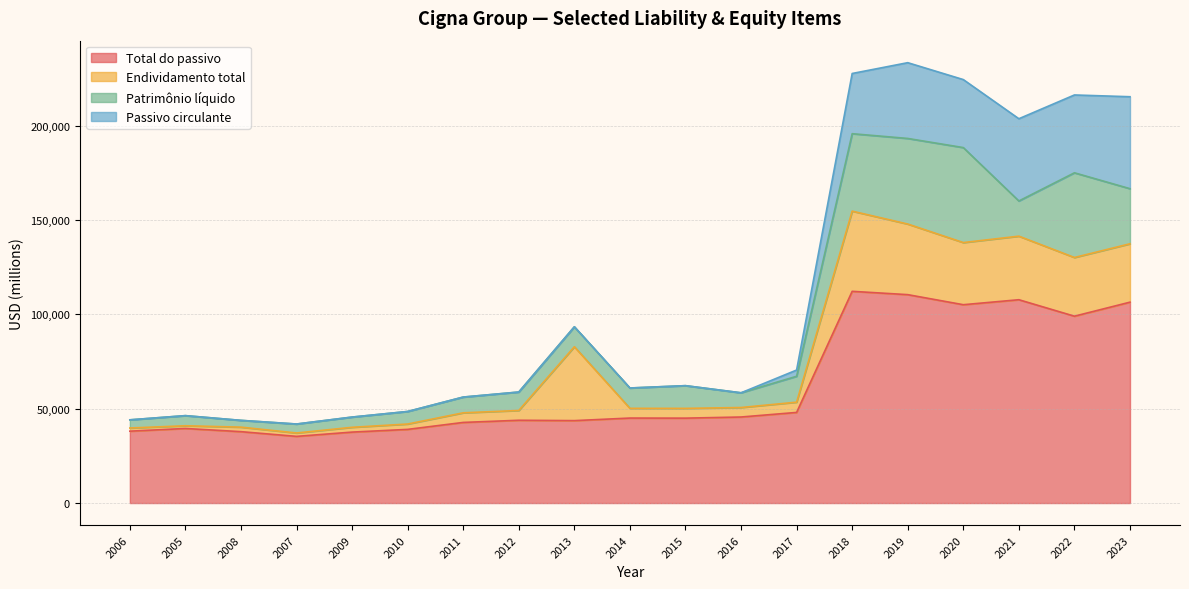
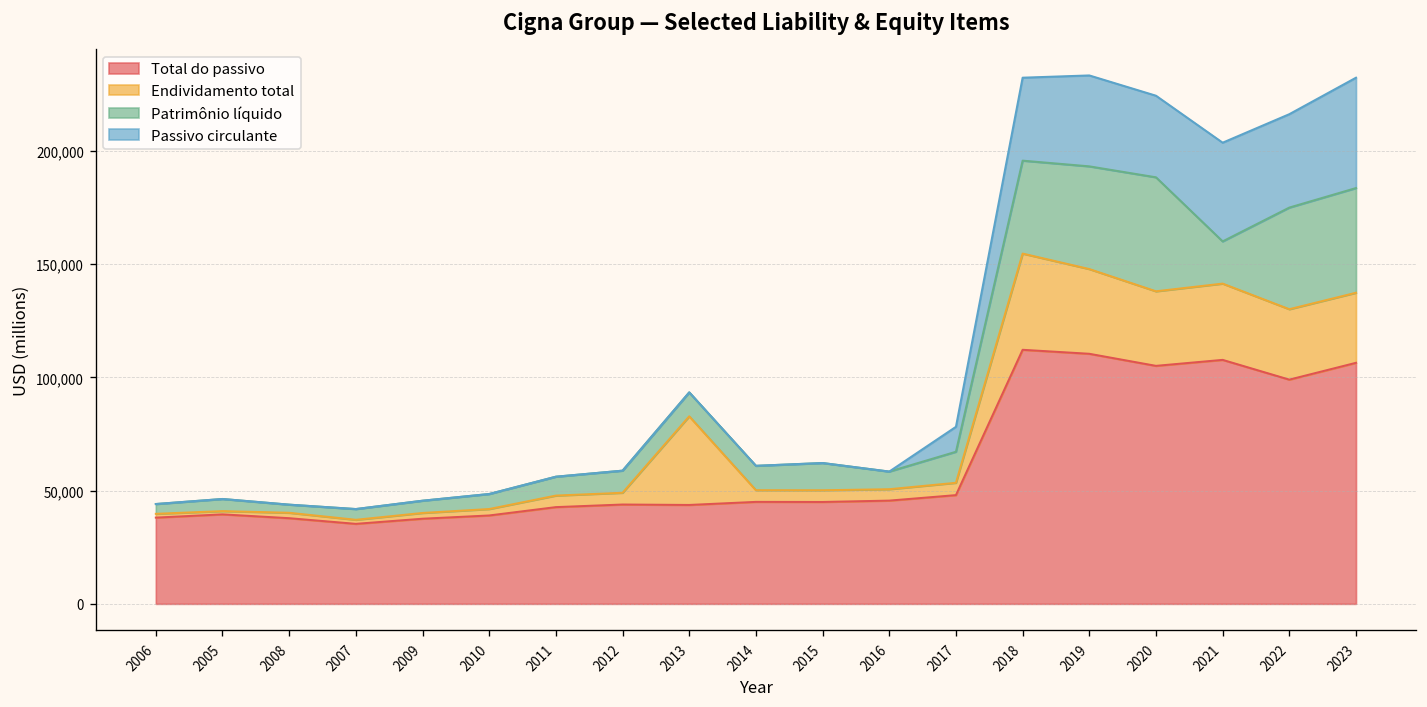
Passivo circulante, 2017: 3,000 -> 11,000
Passivo circulante, 2018: 32,000 -> 37,000
Patrimônio líquido, 2023: 29,000 -> 46,000
